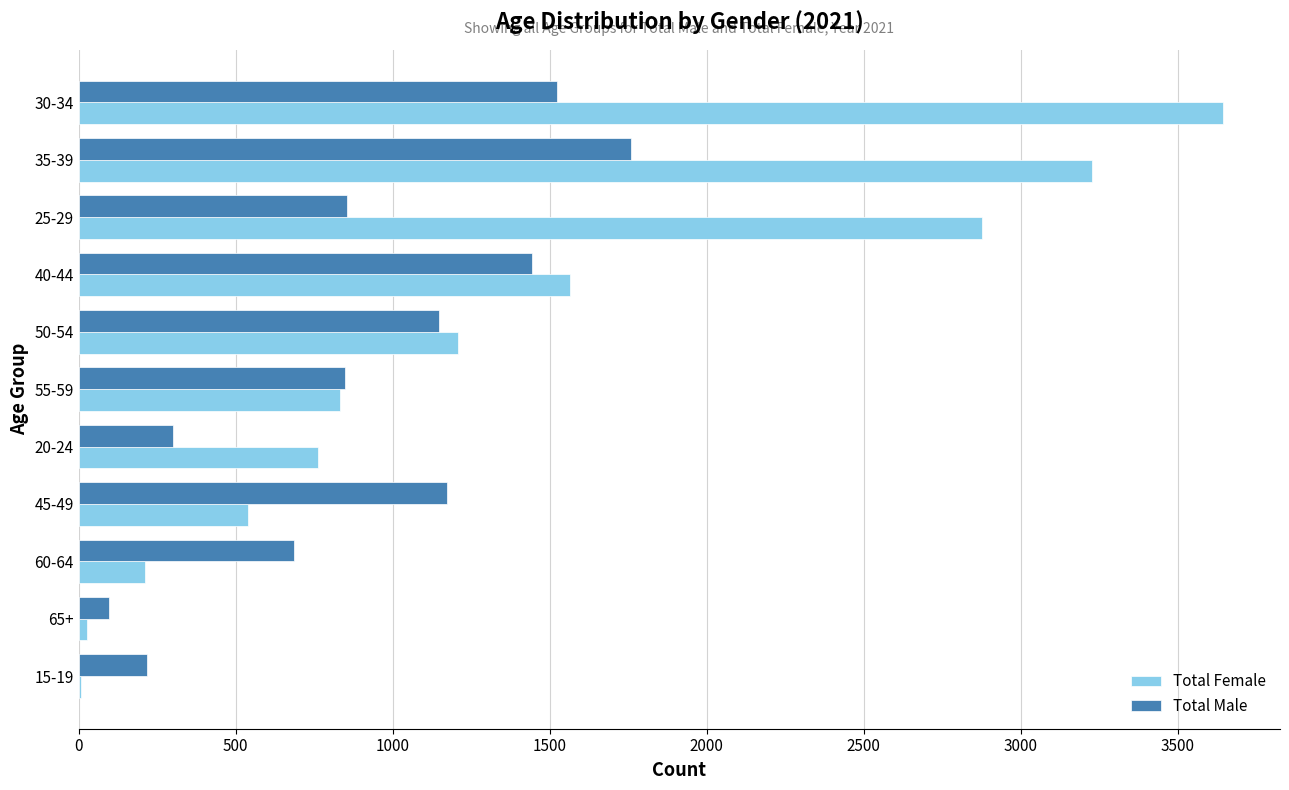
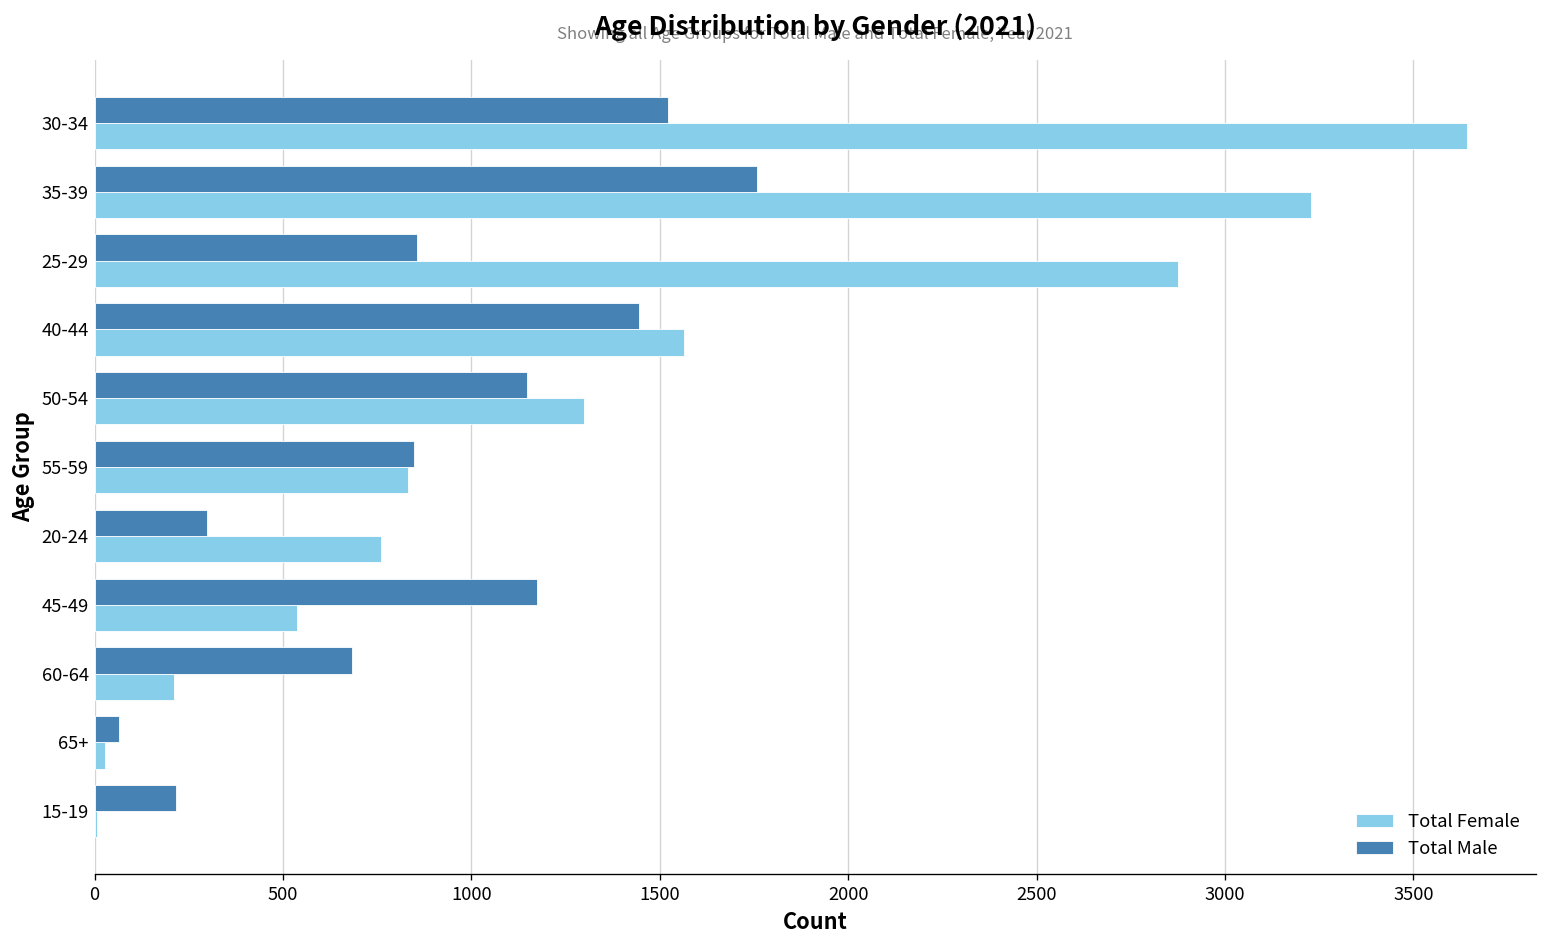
Total Female, 50-54: 1210 -> 1300
Total Male, 65+: 100 -> 70
